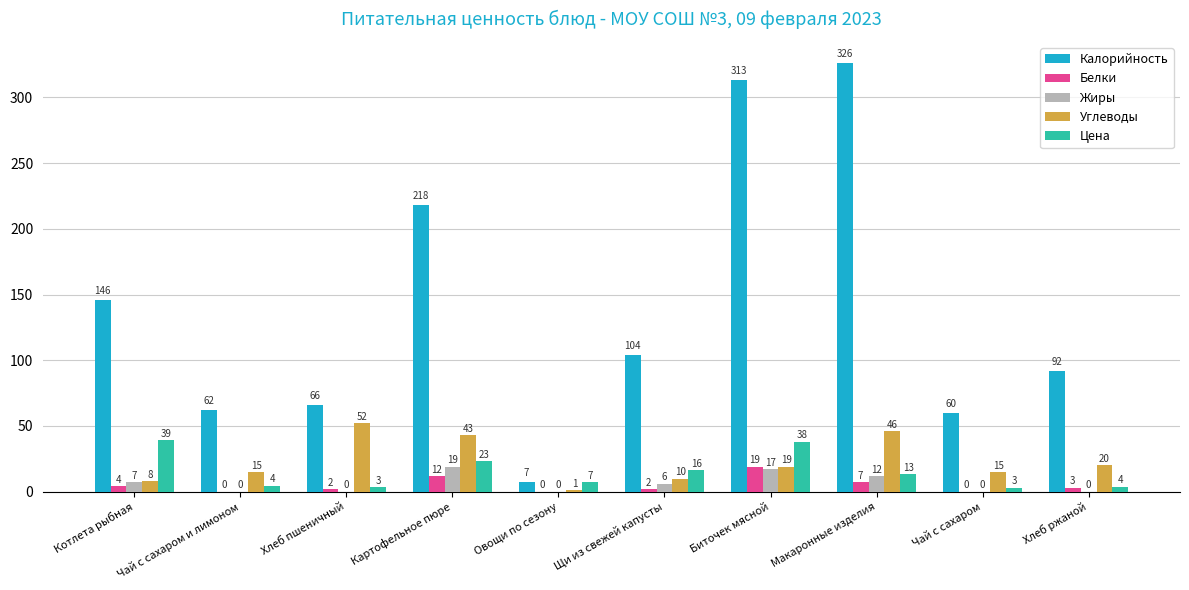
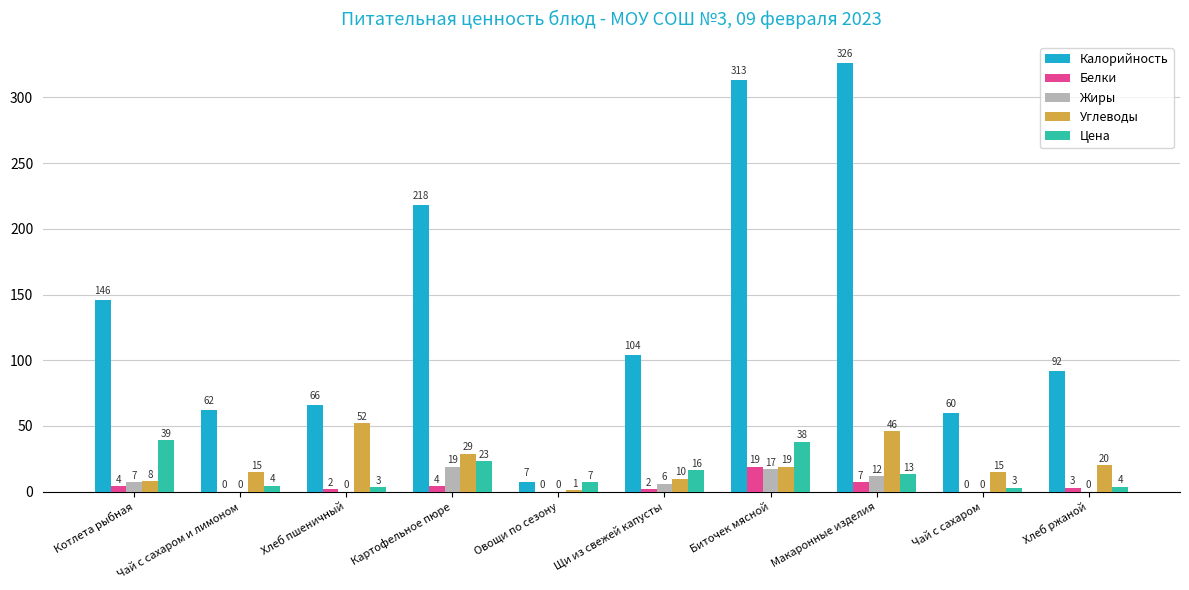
Белки, Картофельное пюре: 12 -> 4
Углеводы, Картофельное пюре: 43 -> 29
